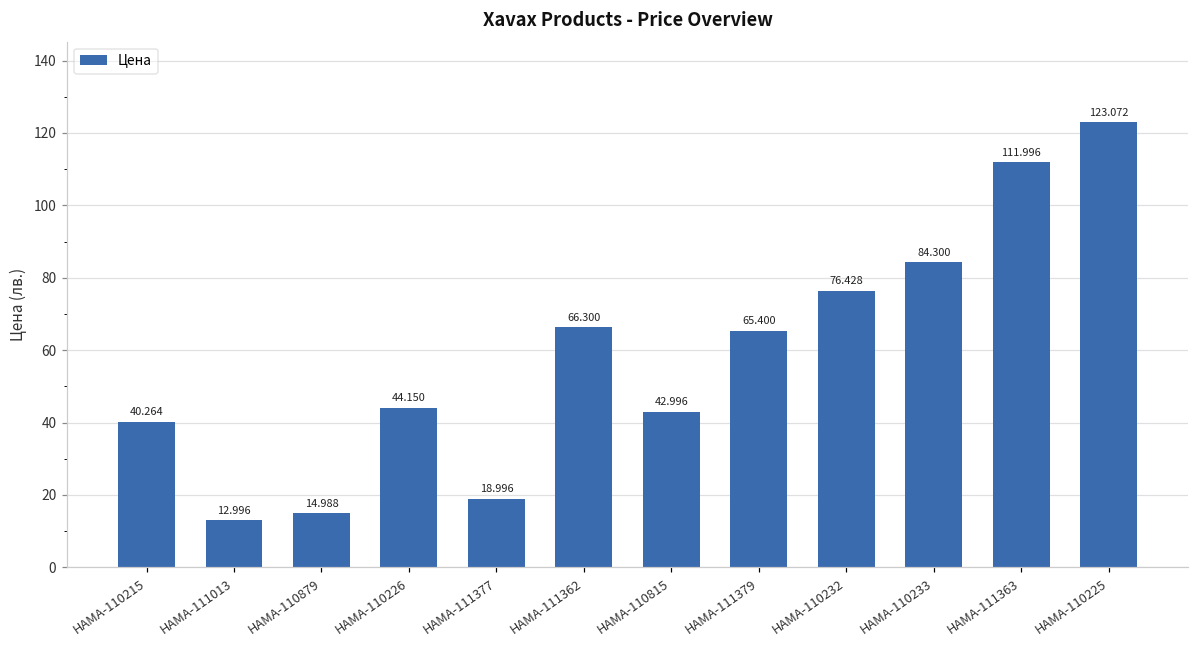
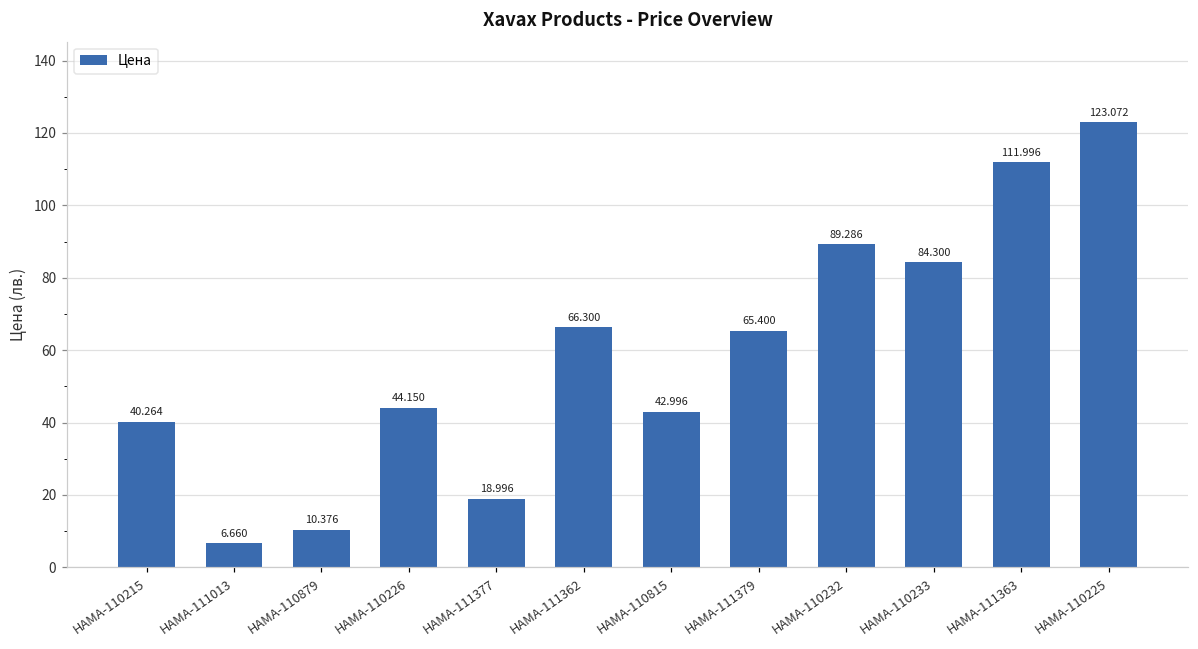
HAMA-111013: 12.996 -> 6.660
HAMA-110879: 14.988 -> 10.376
HAMA-110232: 76.428 -> 89.286
